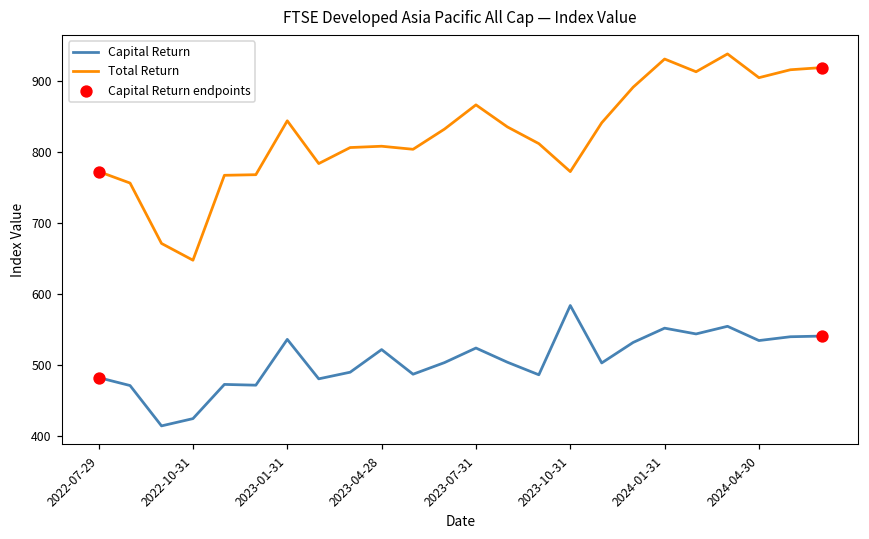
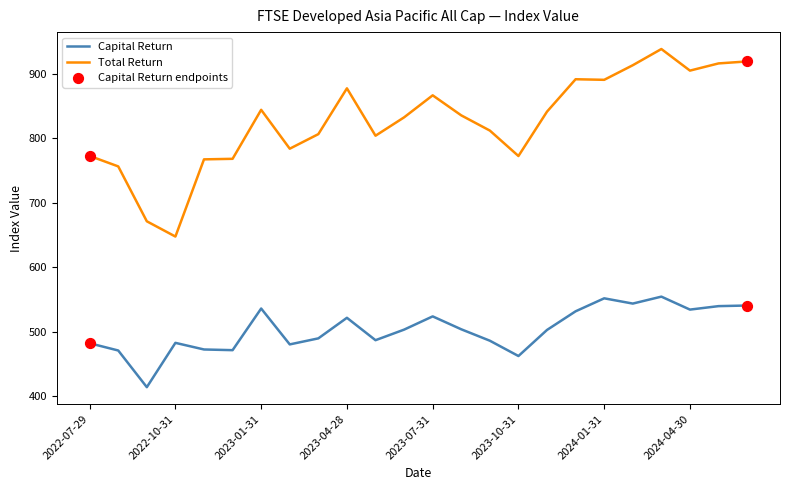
Capital Return, 2022-10-31: 420 -> 480
Total Return, 2023-04-28: 810 -> 880
Capital Return, 2023-10-31: 580 -> 460
Total Return, 2024-01-31: 930 -> 890
